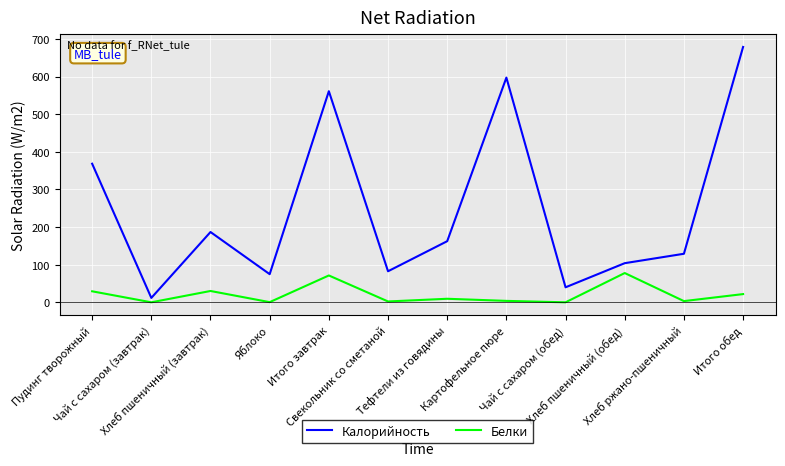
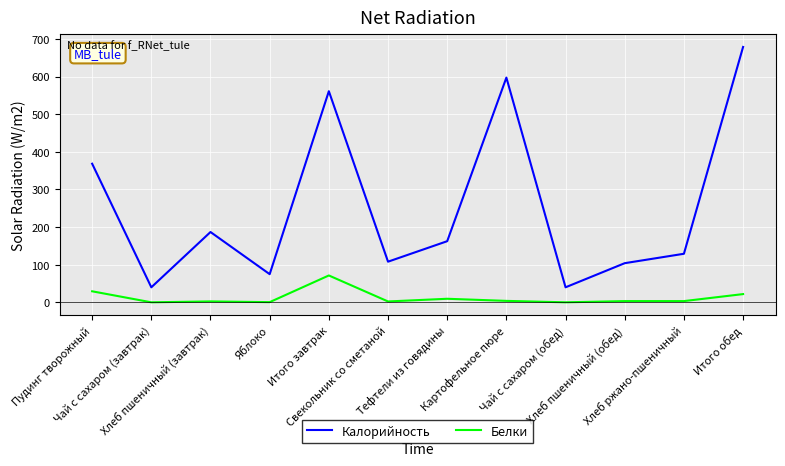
Калорийность, Чай с сахаром (завтрак): 10 -> 40
Белки, Хлеб пшеничный (завтрак): 30 -> 0
Калорийность, Свекольник со сметаной: 80 -> 110
Белки, Хлеб пшеничный (обед): 80 -> 0
